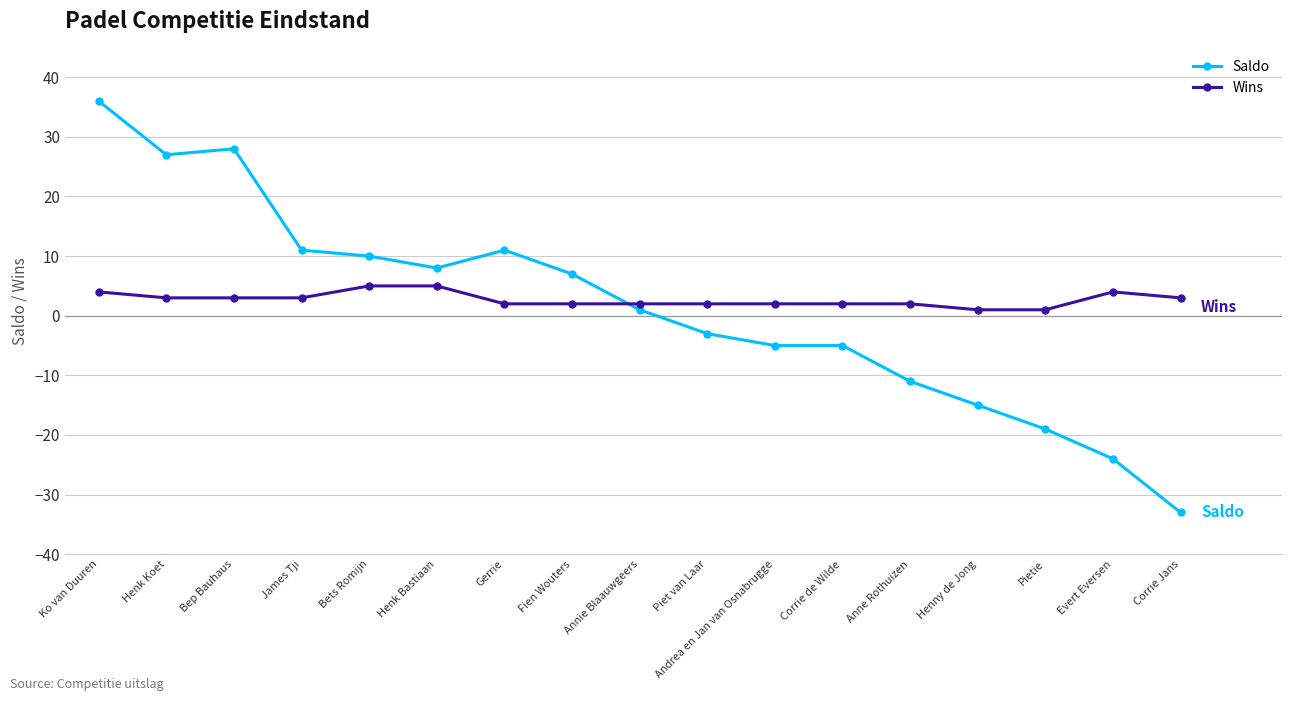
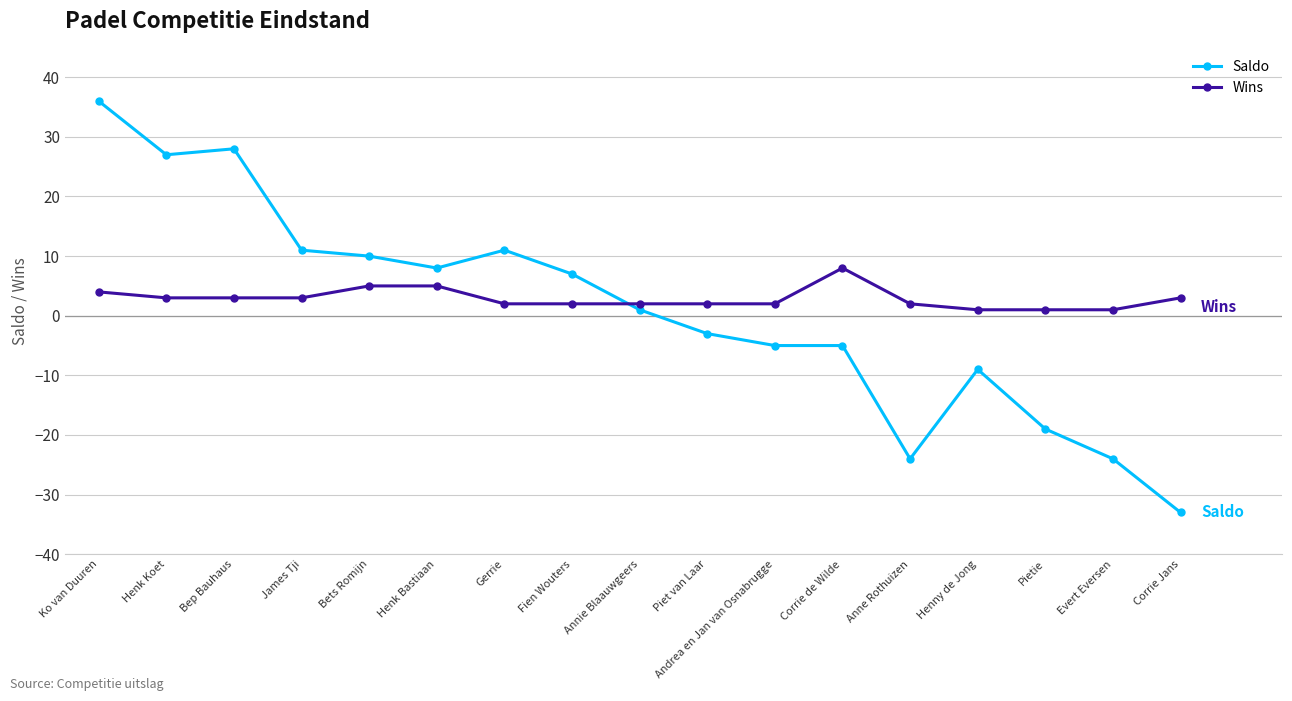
Wins, Corrie de Wilde: 2 -> 8
Saldo, Anne Rothuizen: -11 -> -24
Saldo, Henny de Jong: -15 -> -9
Wins, Evert Eversen: 4 -> 1
